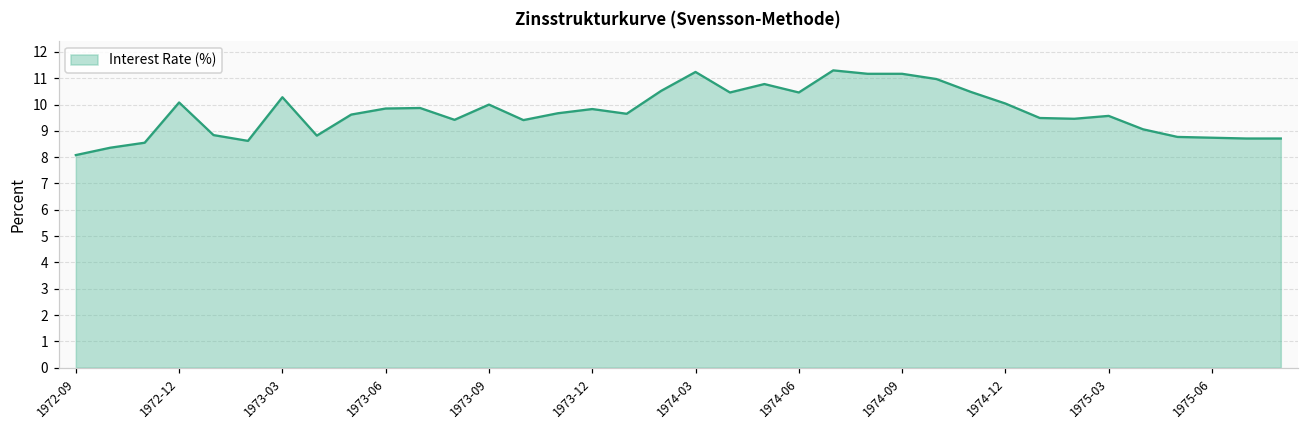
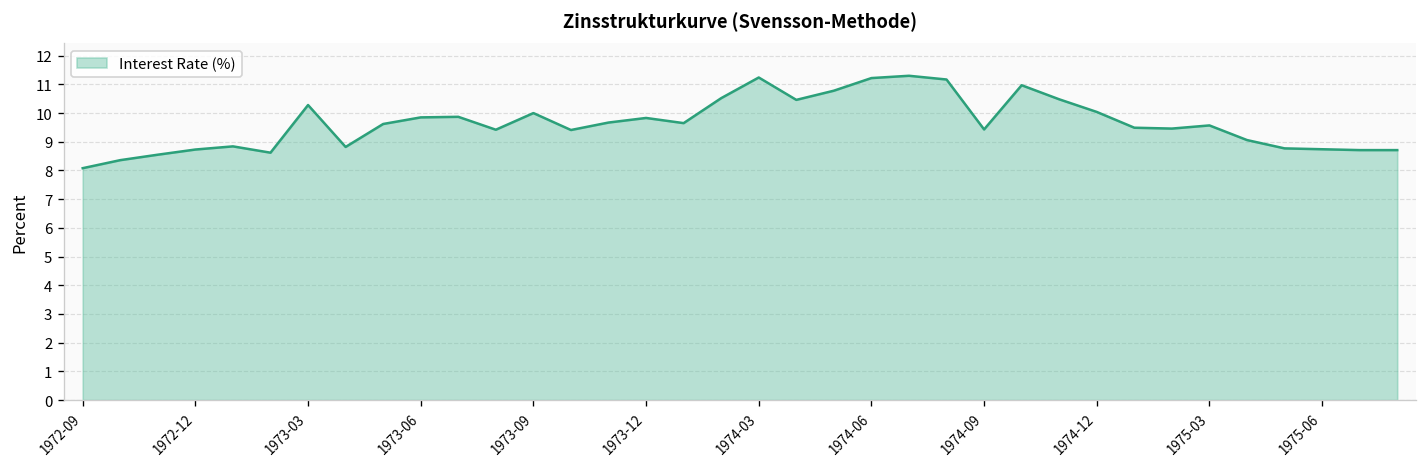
1972-12: 10.1 -> 8.7
1974-06: 10.5 -> 11.2
1974-09: 11.2 -> 9.4
